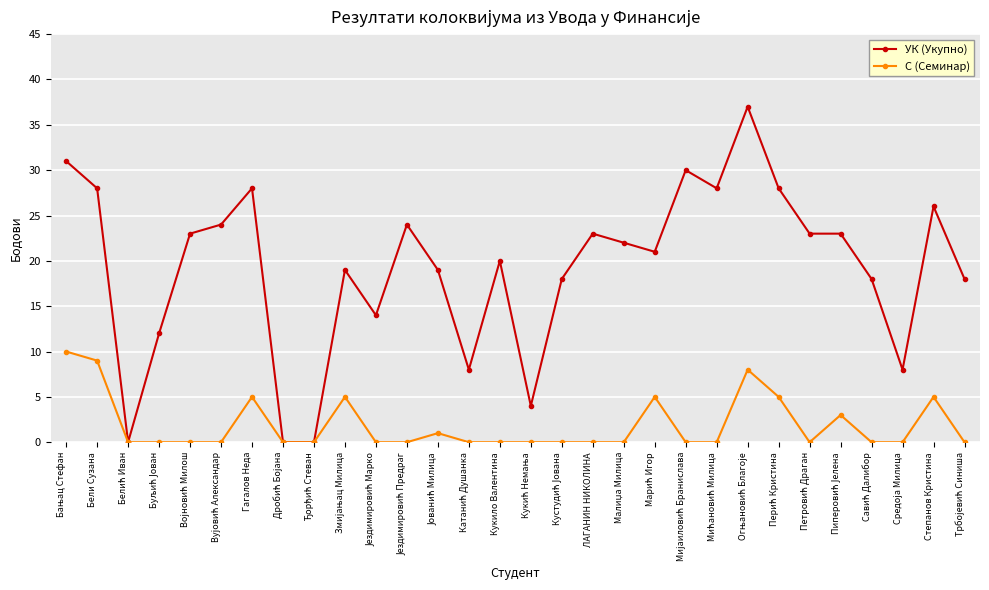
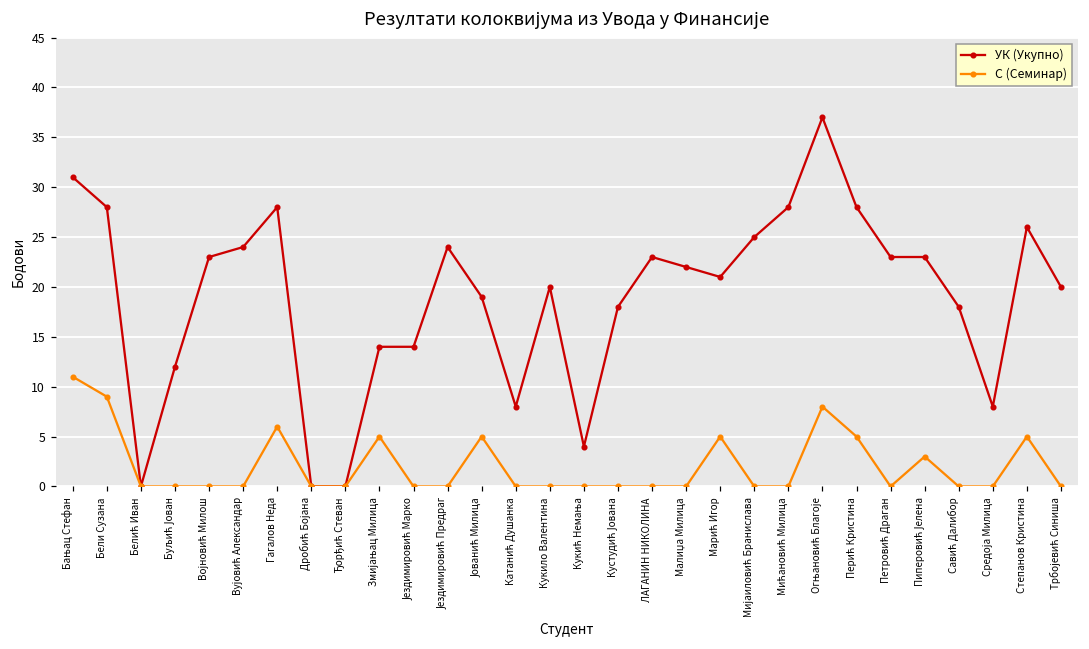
С (Семинар), Бањац Стефан: 10 -> 11
С (Семинар), Гагалов Неда: 5 -> 6
УК (Укупно), Змијањац Милица: 19 -> 14
С (Семинар), Јованић Милица: 1 -> 5
УК (Укупно), Мијаиловић Бранислава: 30 -> 25
УК (Укупно), Трбојевић Синиша: 18 -> 20
